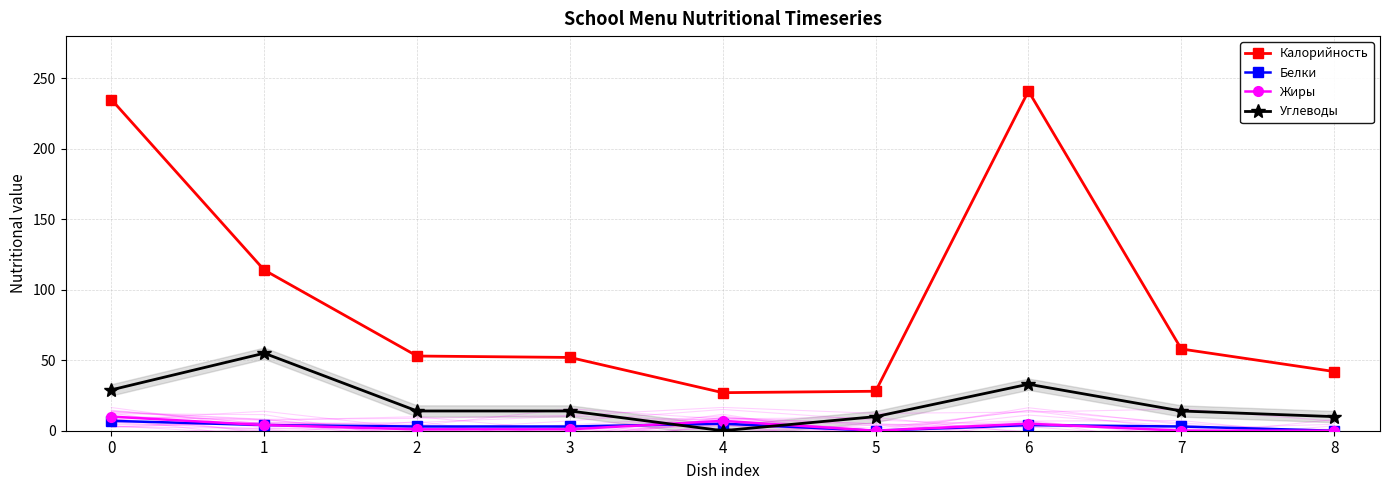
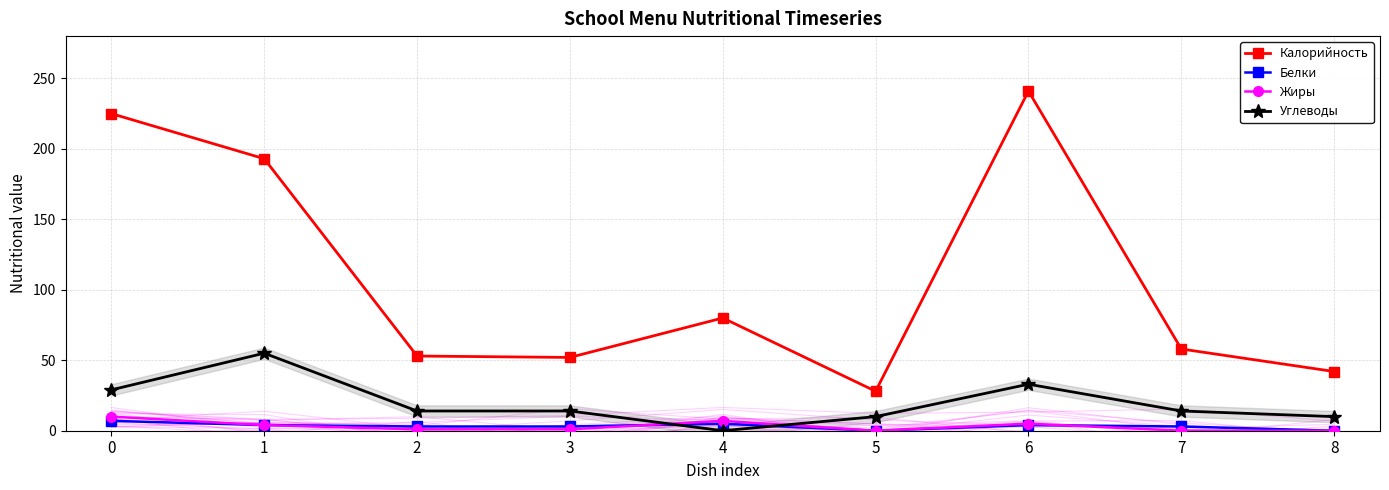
Калорийность, 0: 235 -> 225
Калорийность, 1: 114 -> 193
Калорийность, 4: 27 -> 80
